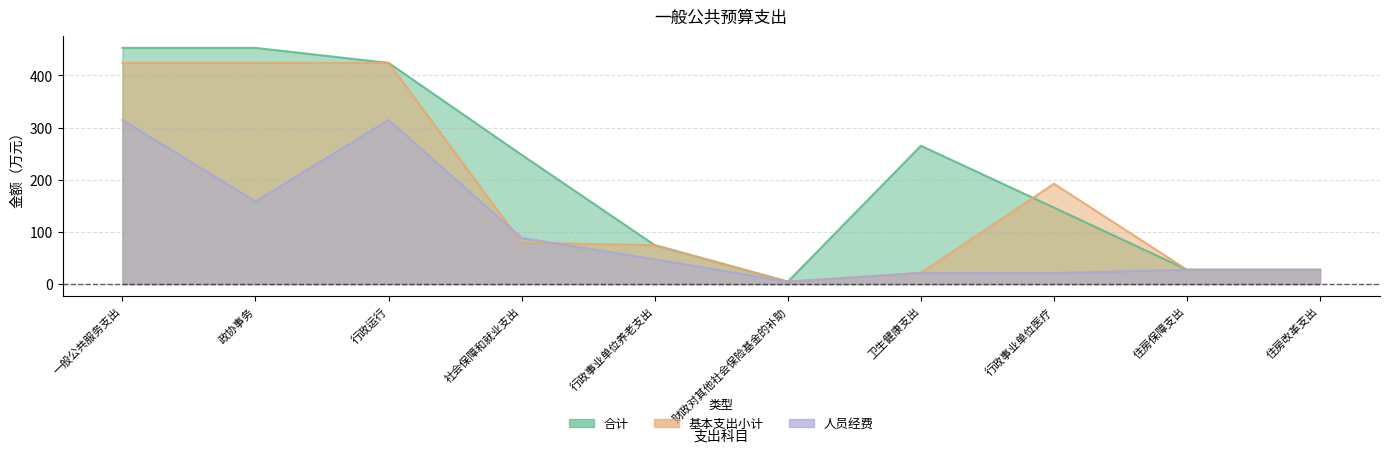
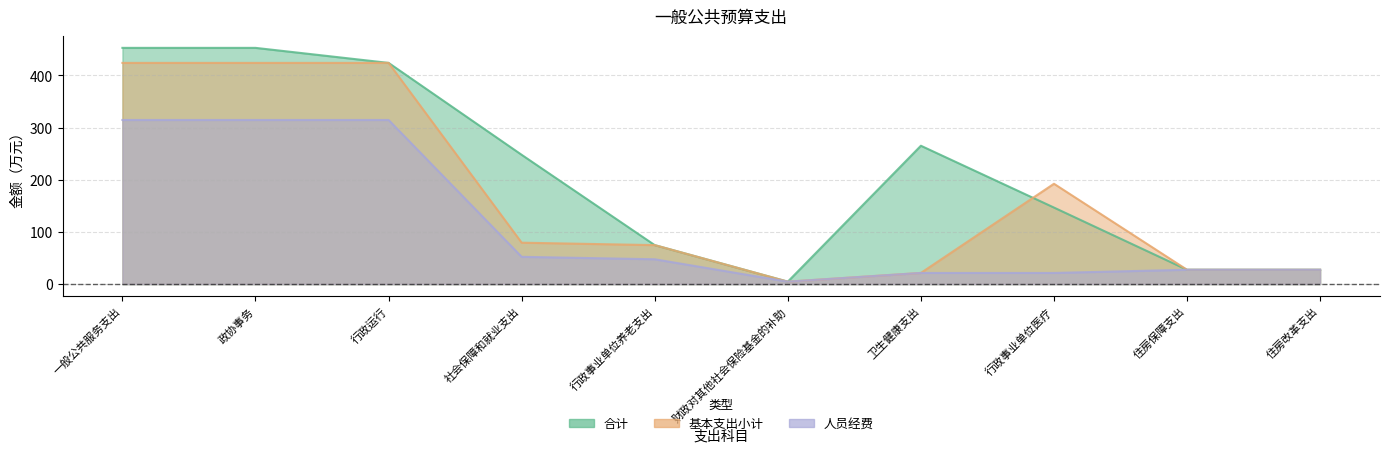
人员经费, 政协事务: 160 -> 310
人员经费, 社会保障和就业支出: 90 -> 50
